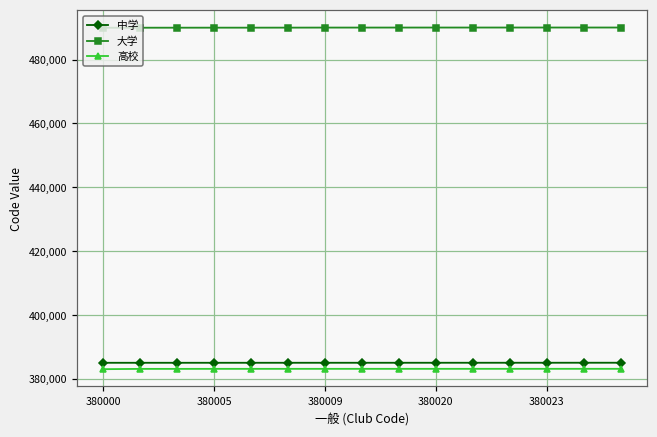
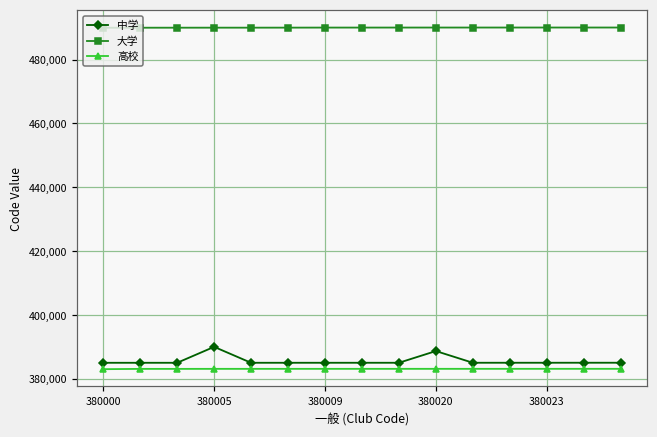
中学, 380005: 385,000 -> 390,000
中学, 380020: 385,000 -> 389,000
